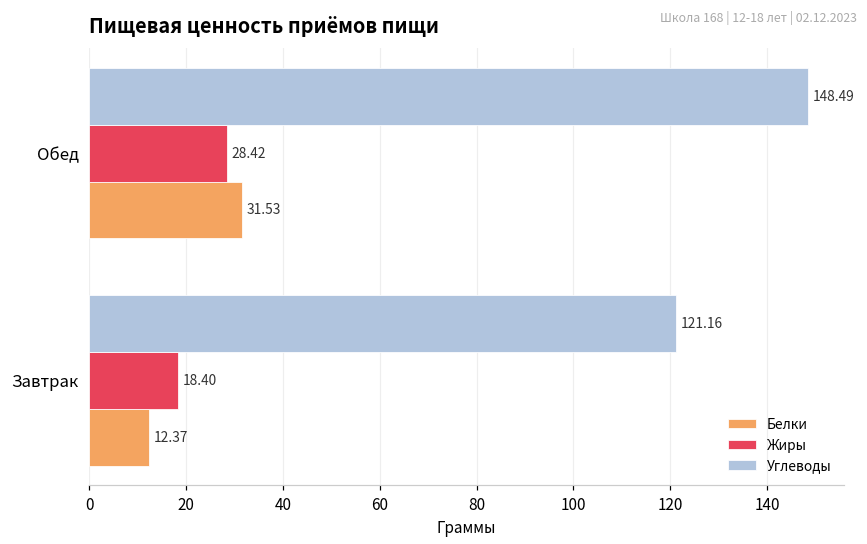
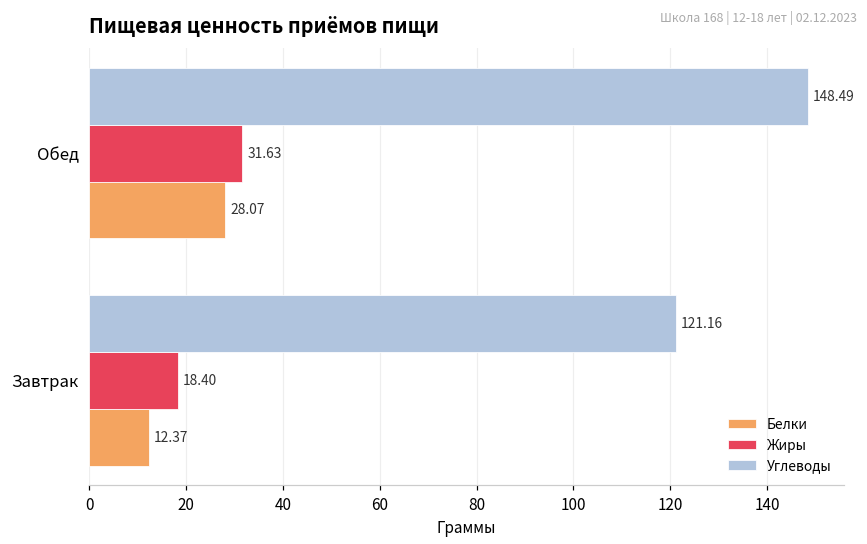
Жиры, Обед: 28.42 -> 31.63
Белки, Обед: 31.53 -> 28.07
